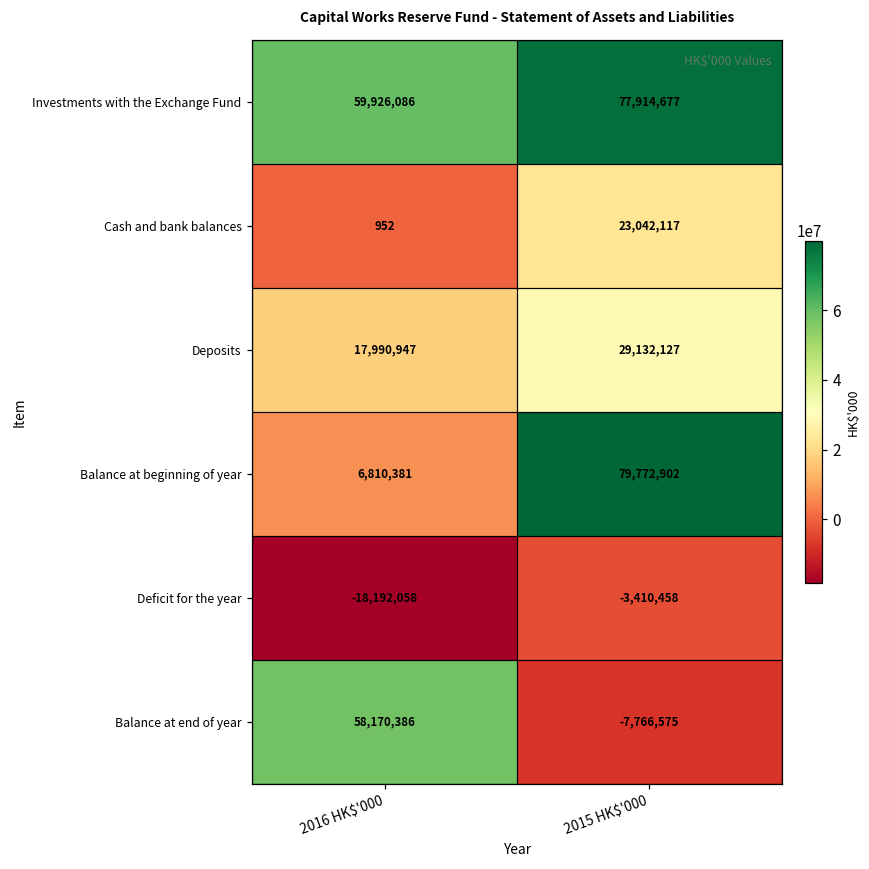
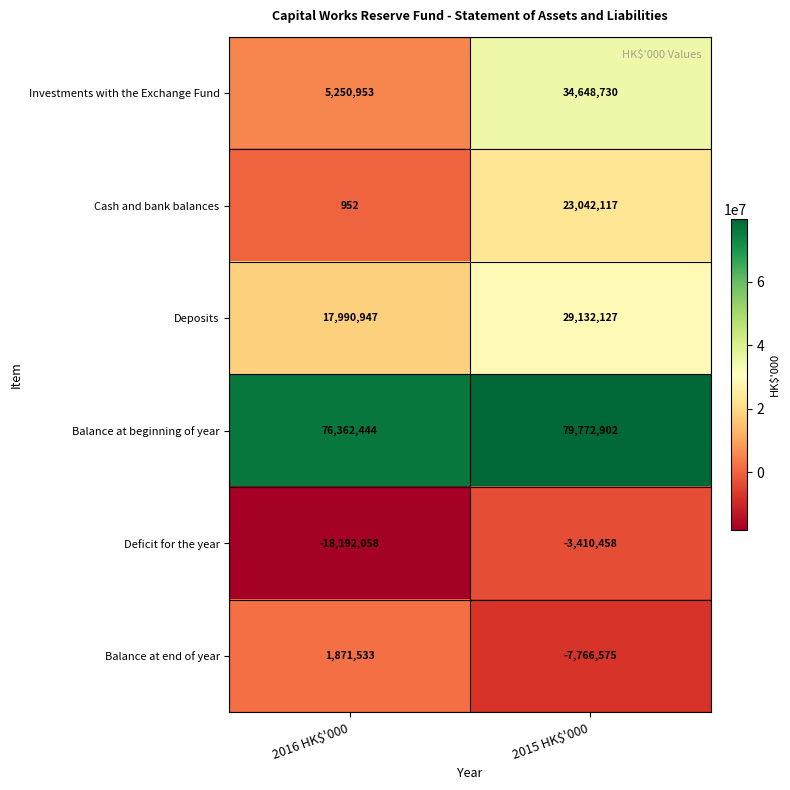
Investments with the Exchange Fund, 2016 HK$'000: 59,926,086 -> 5,250,953
Investments with the Exchange Fund, 2015 HK$'000: 77,914,677 -> 34,648,730
Balance at beginning of year, 2016 HK$'000: 6,810,381 -> 76,362,444
Balance at end of year, 2016 HK$'000: 58,170,386 -> 1,871,533
